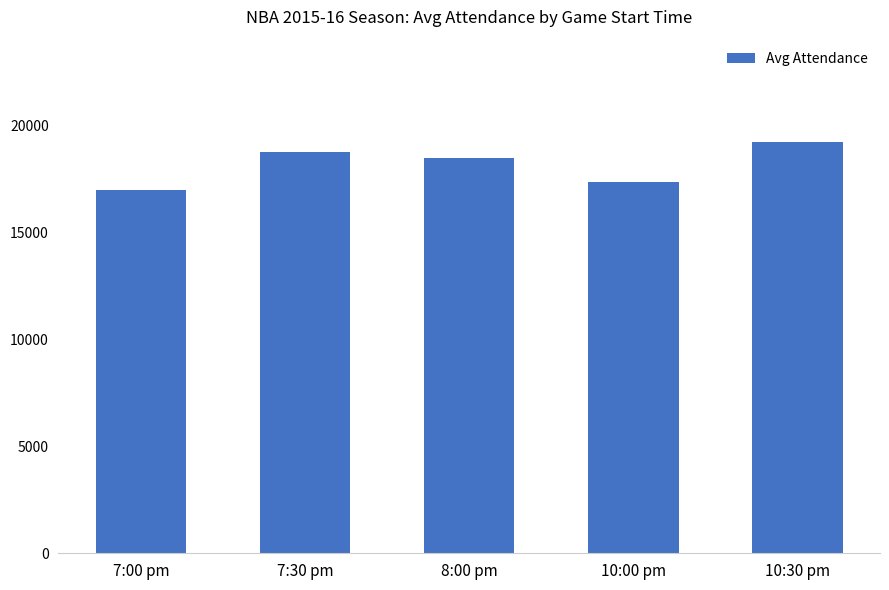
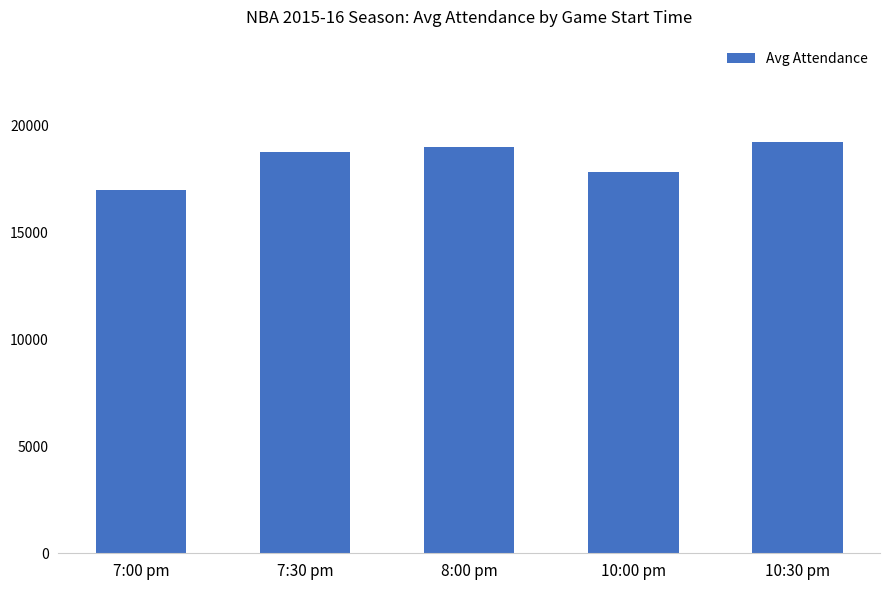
8:00 pm: 18500 -> 19000
10:00 pm: 17400 -> 17800
